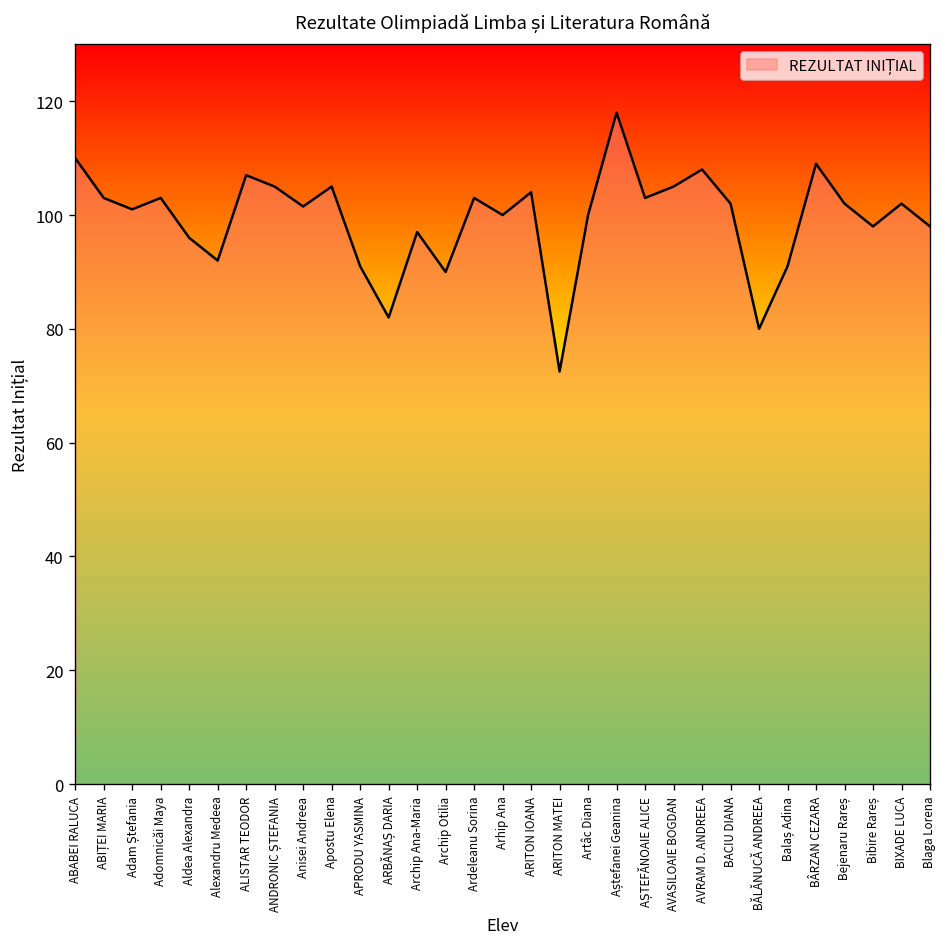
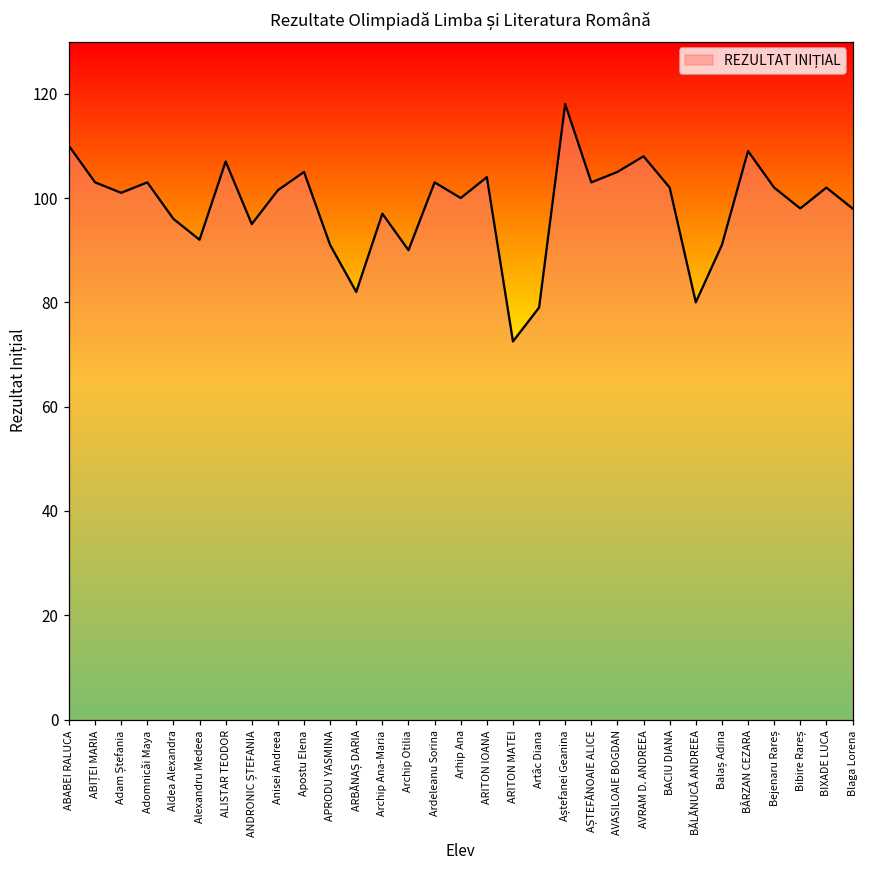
ANDRONIC ȘTEFANIA: 105 -> 95
Artâc Diana: 100 -> 79
